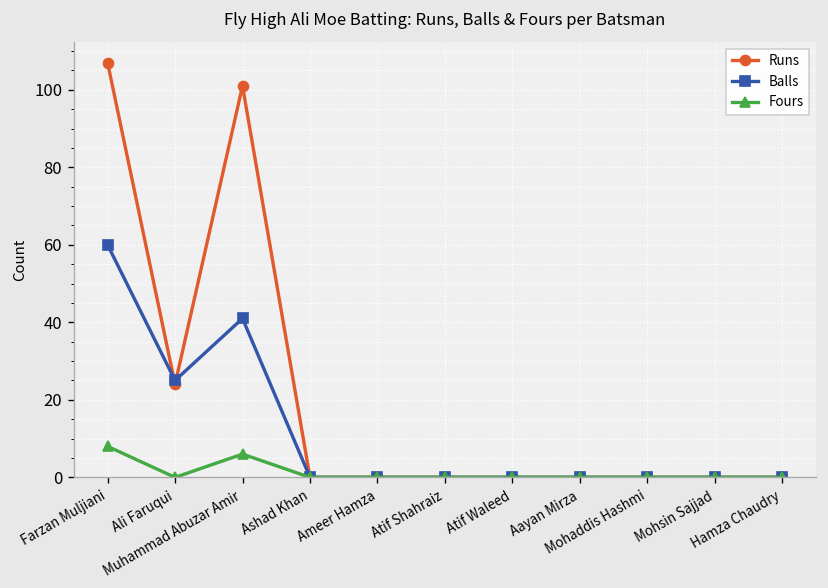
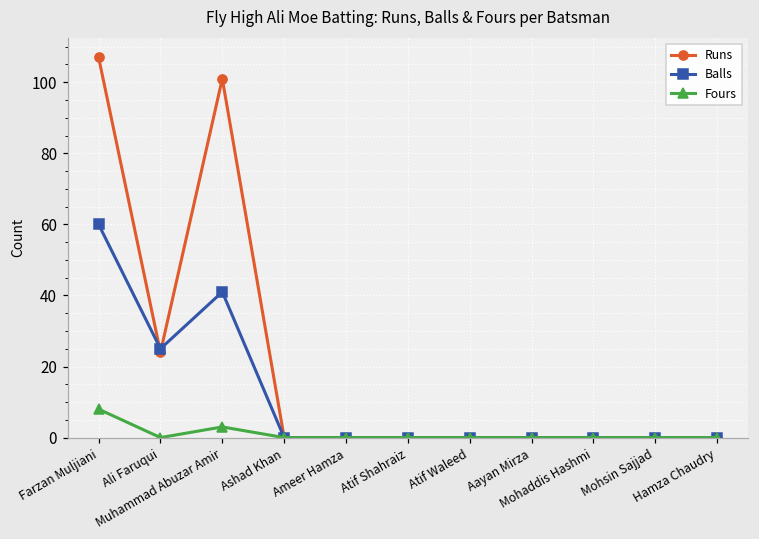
Fours, Muhammad Abuzar Amir: 6 -> 3
